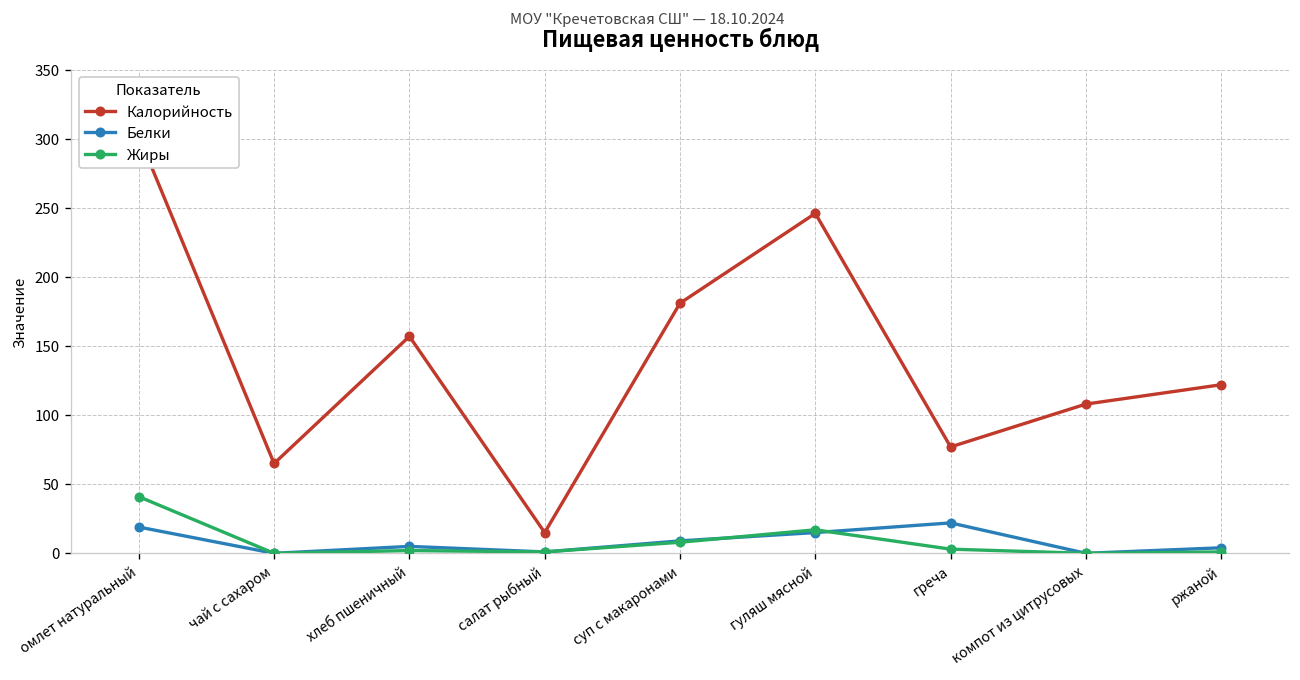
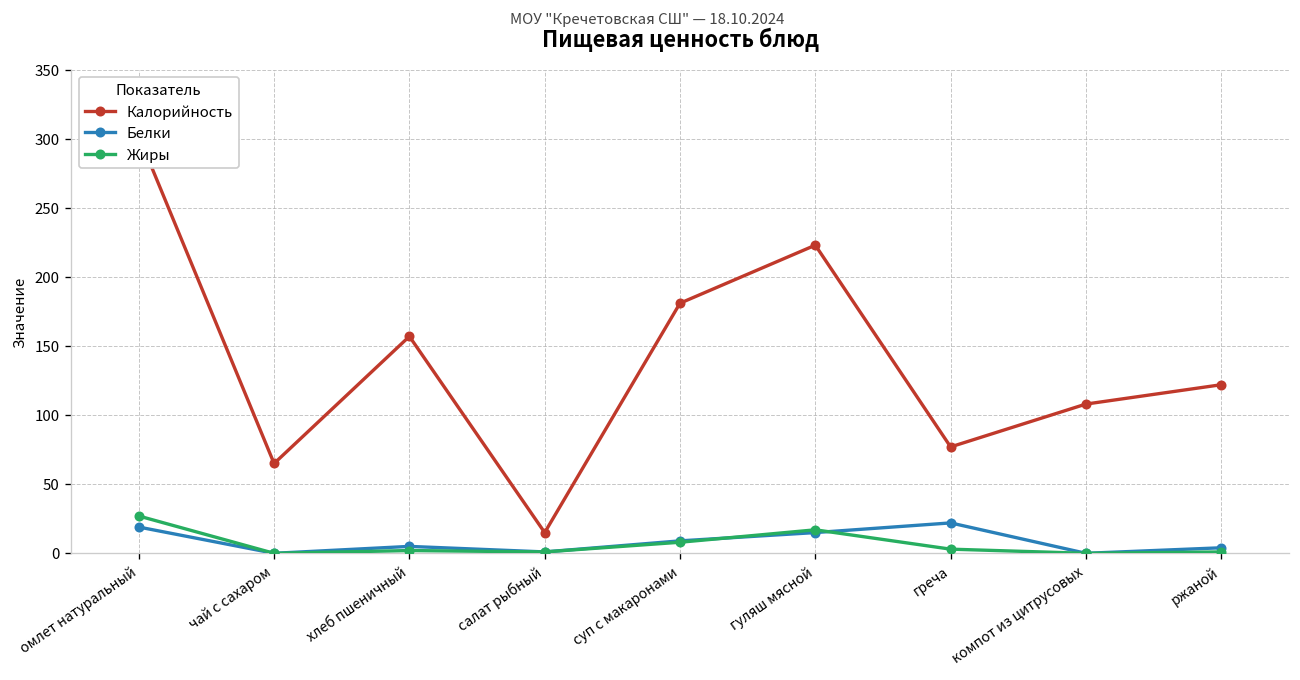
Жиры, омлет натуральный: 41 -> 27
Калорийность, гуляш мясной: 246 -> 223
